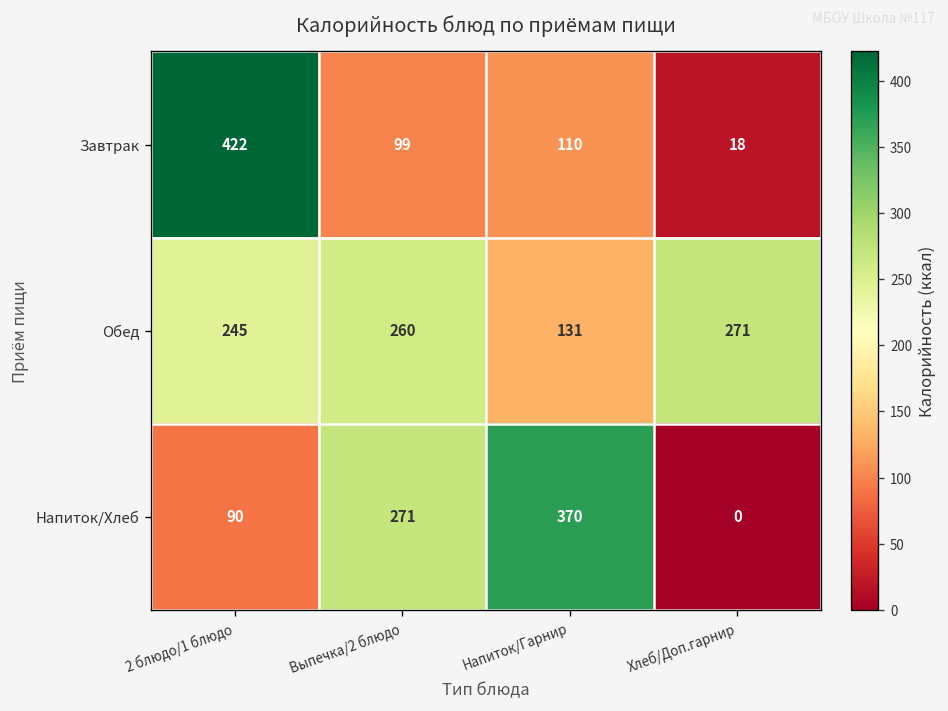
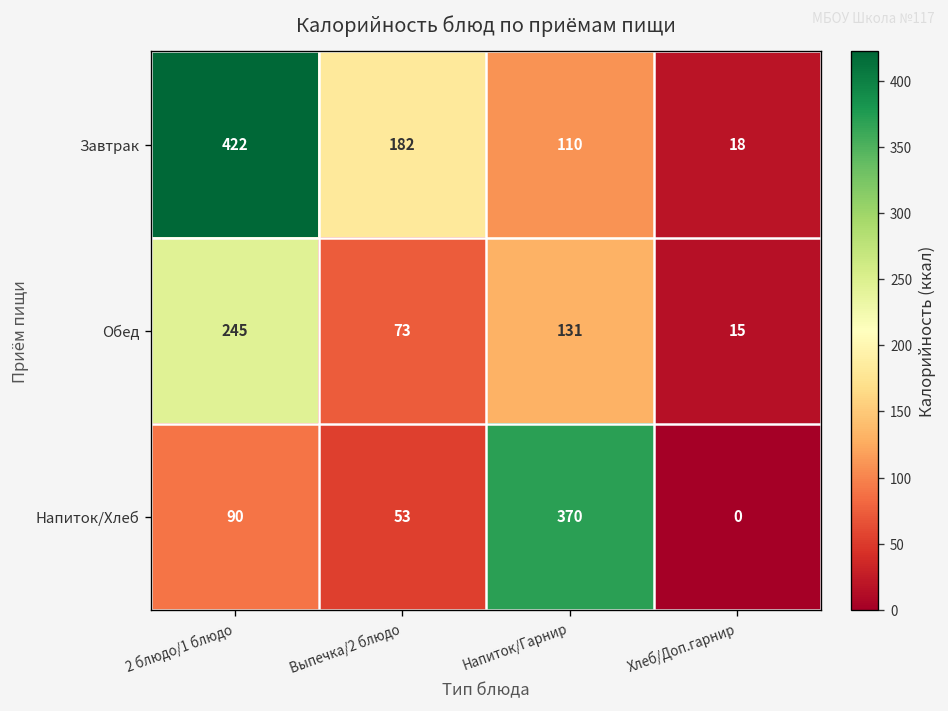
Завтрак, Выпечка/2 блюдо: 99 -> 182
Обед, Выпечка/2 блюдо: 260 -> 73
Обед, Хлеб/Доп.гарнир: 271 -> 15
Напиток/Хлеб, Выпечка/2 блюдо: 271 -> 53
